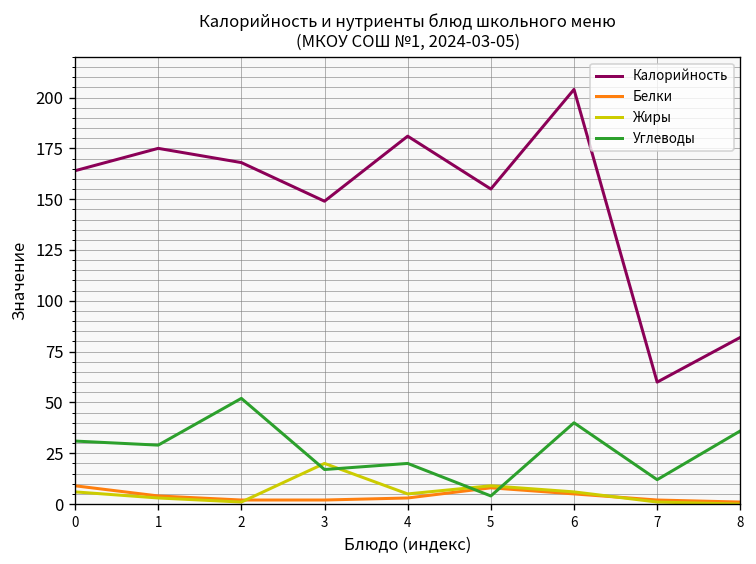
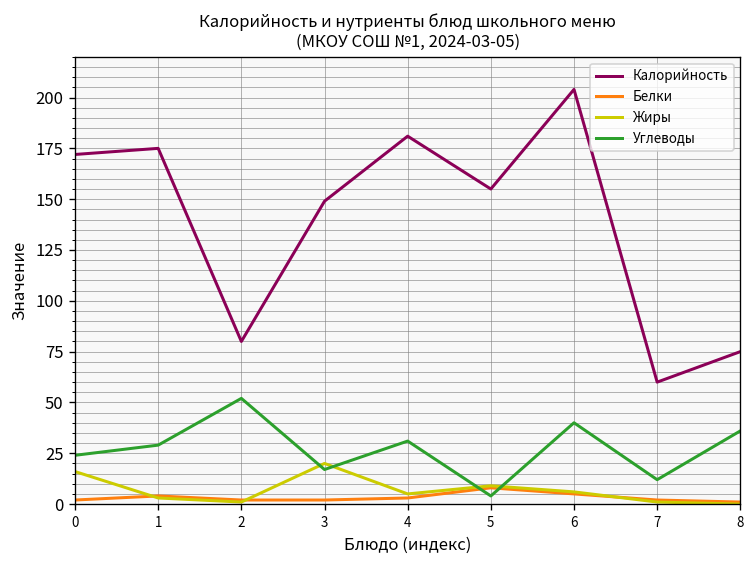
Калорийность, 0: 164 -> 172
Белки, 0: 9 -> 2
Жиры, 0: 6 -> 16
Углеводы, 0: 31 -> 24
Калорийность, 2: 168 -> 80
Углеводы, 4: 20 -> 31
Калорийность, 8: 82 -> 75
